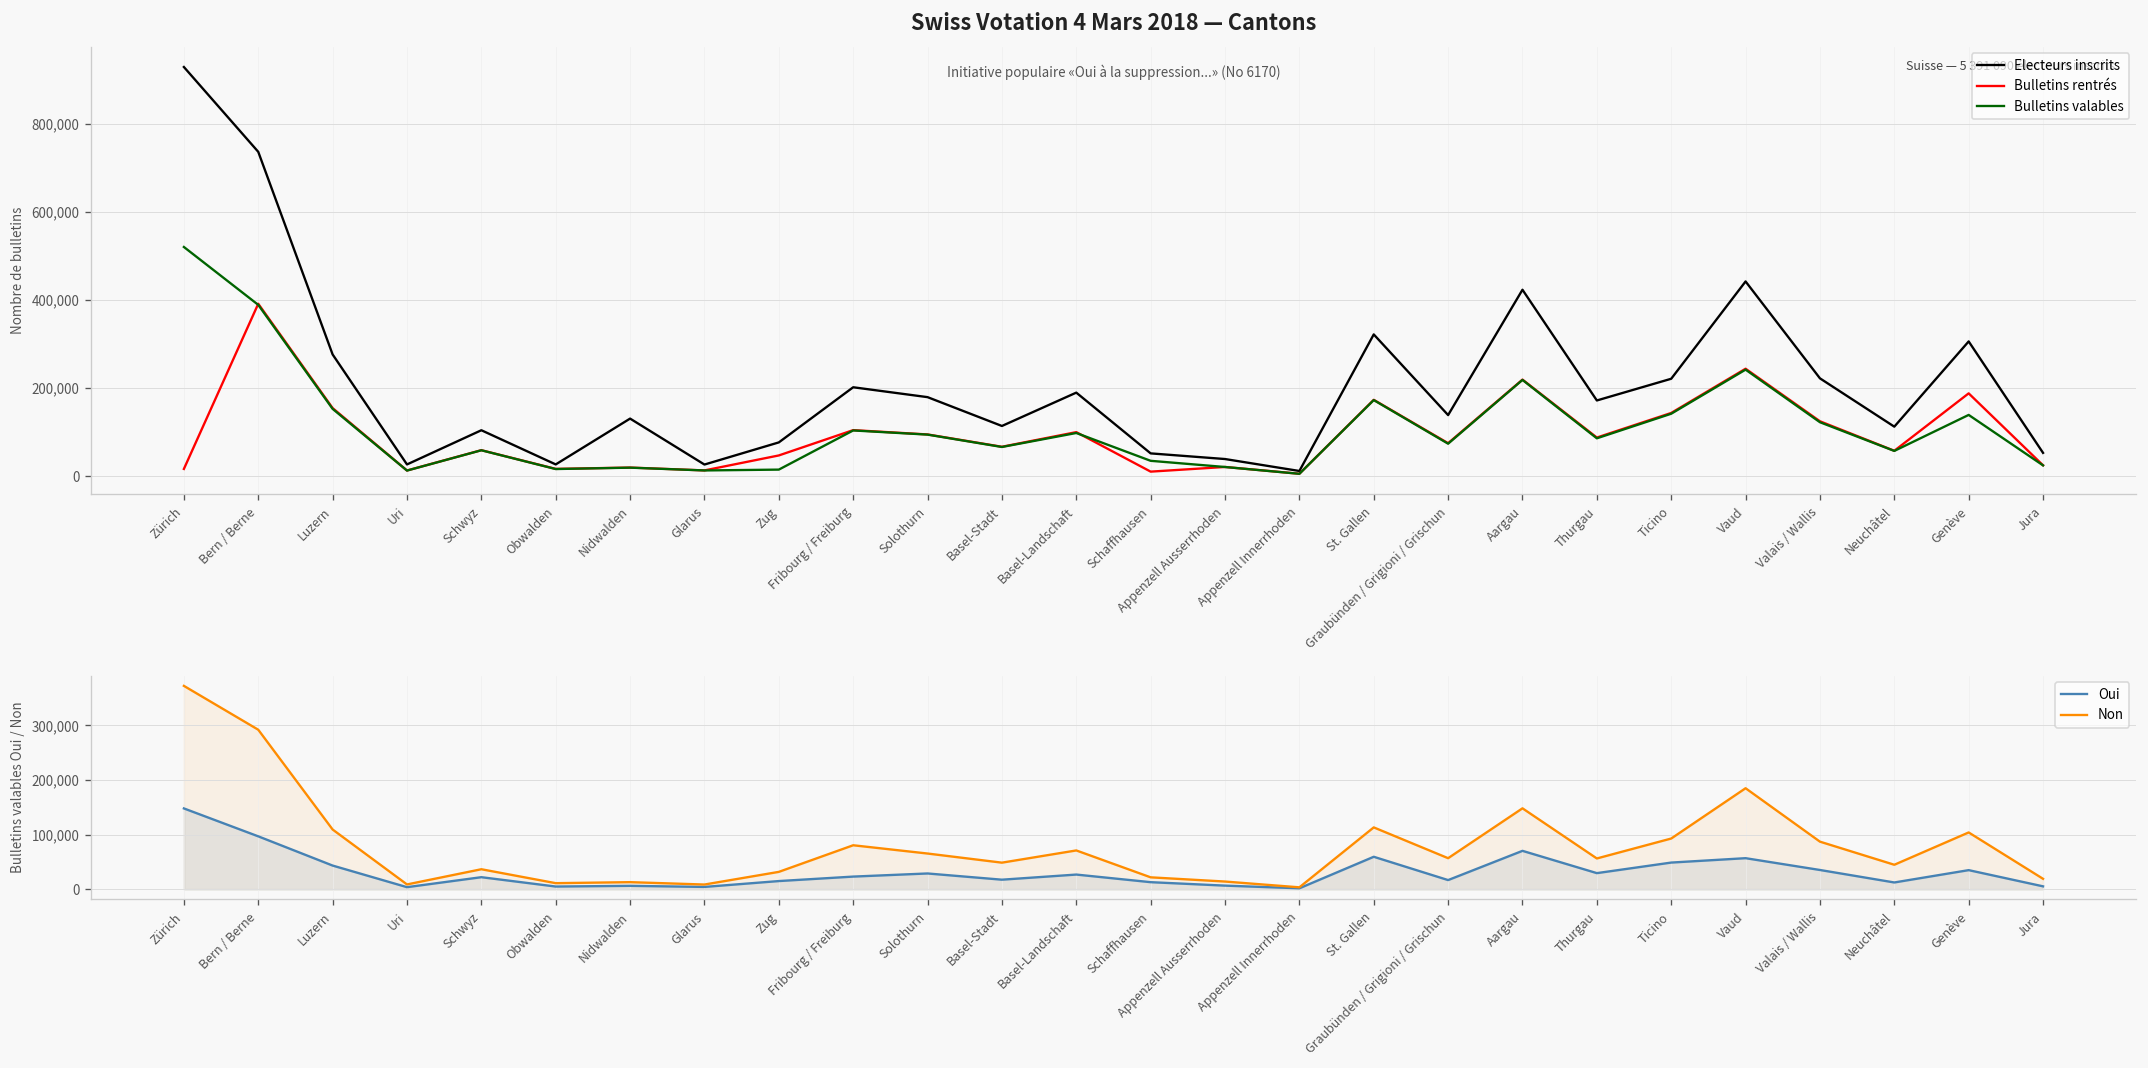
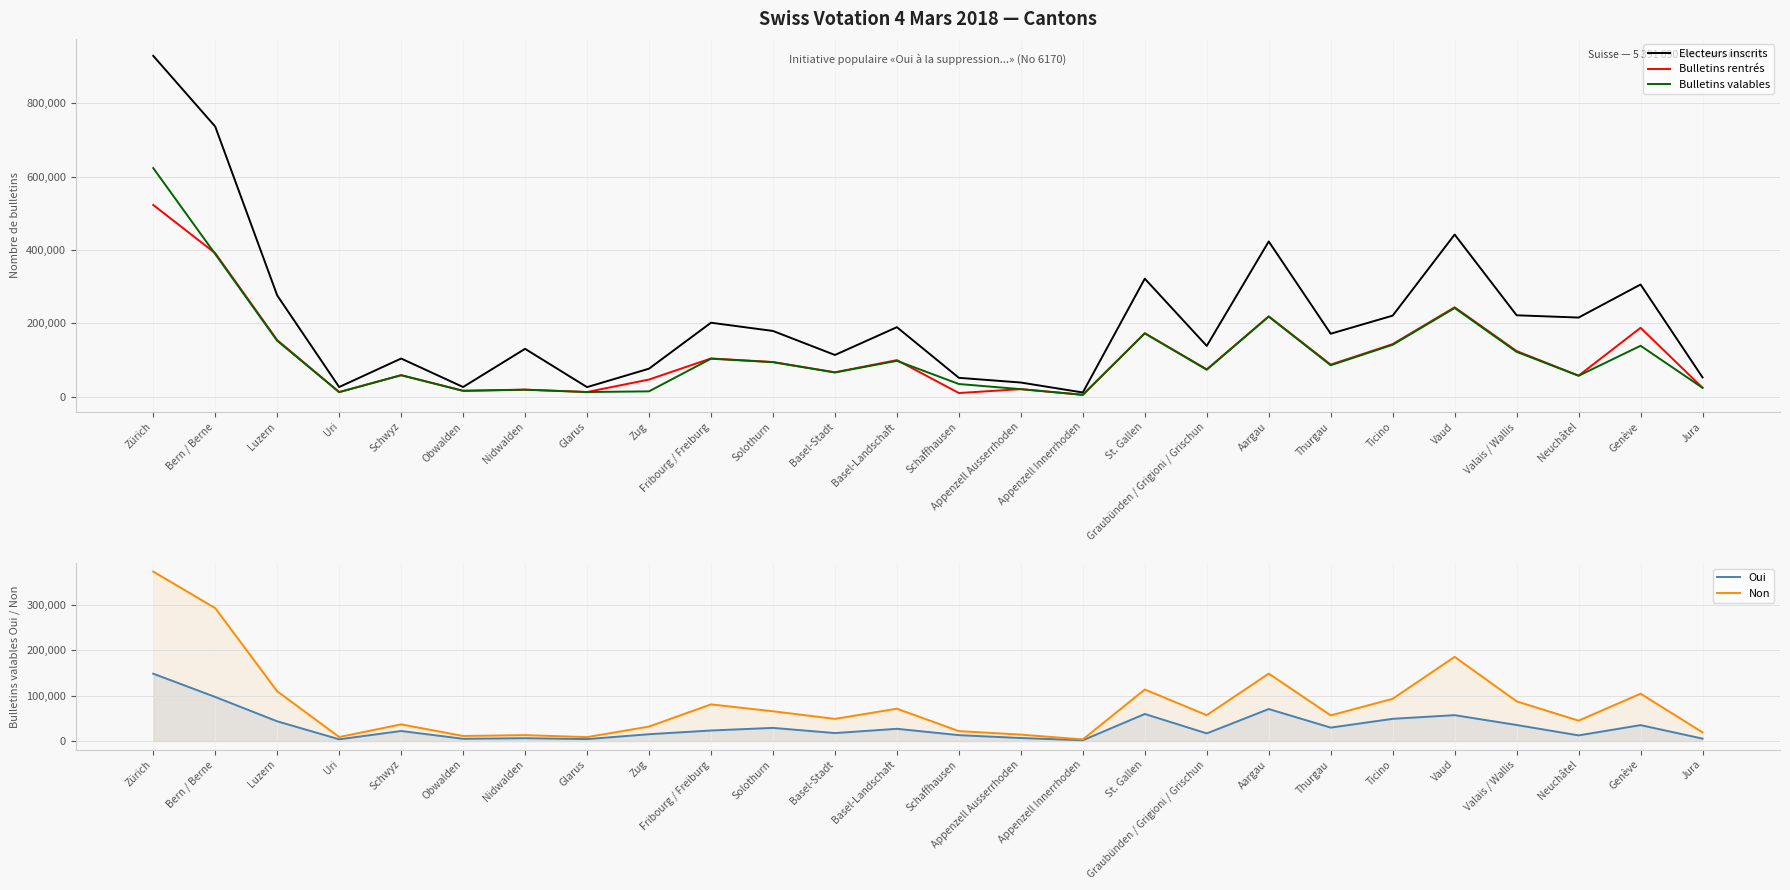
Swiss Votation 4 Mars 2018 — Cantons, Bulletins rentrés, Zürich: 20,000 -> 520,000
Swiss Votation 4 Mars 2018 — Cantons, Bulletins valables, Zürich: 520,000 -> 620,000
Swiss Votation 4 Mars 2018 — Cantons, Electeurs inscrits, Neuchâtel: 110,000 -> 220,000
